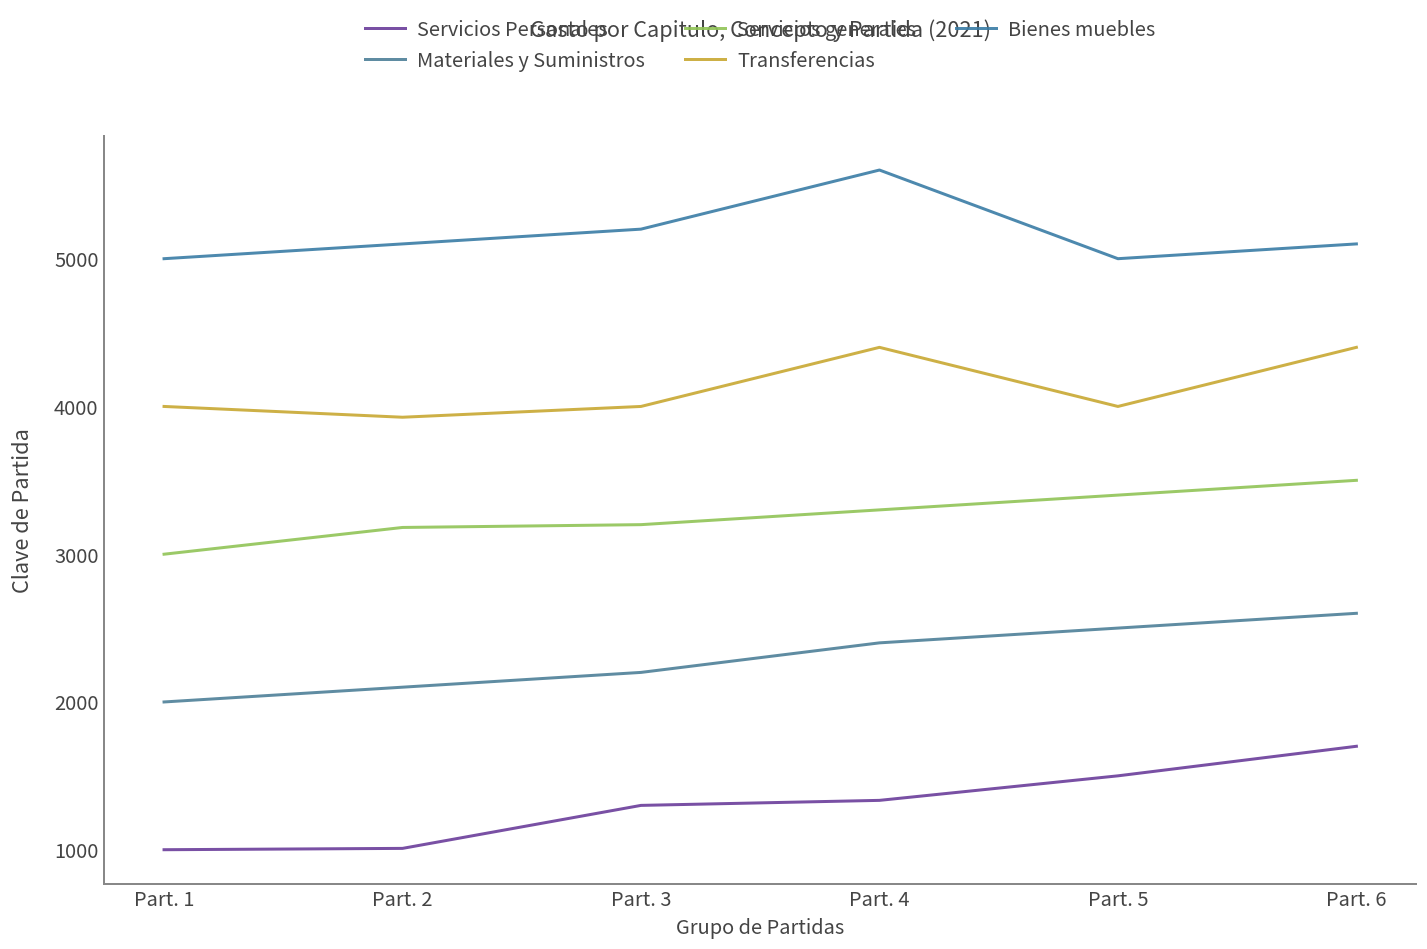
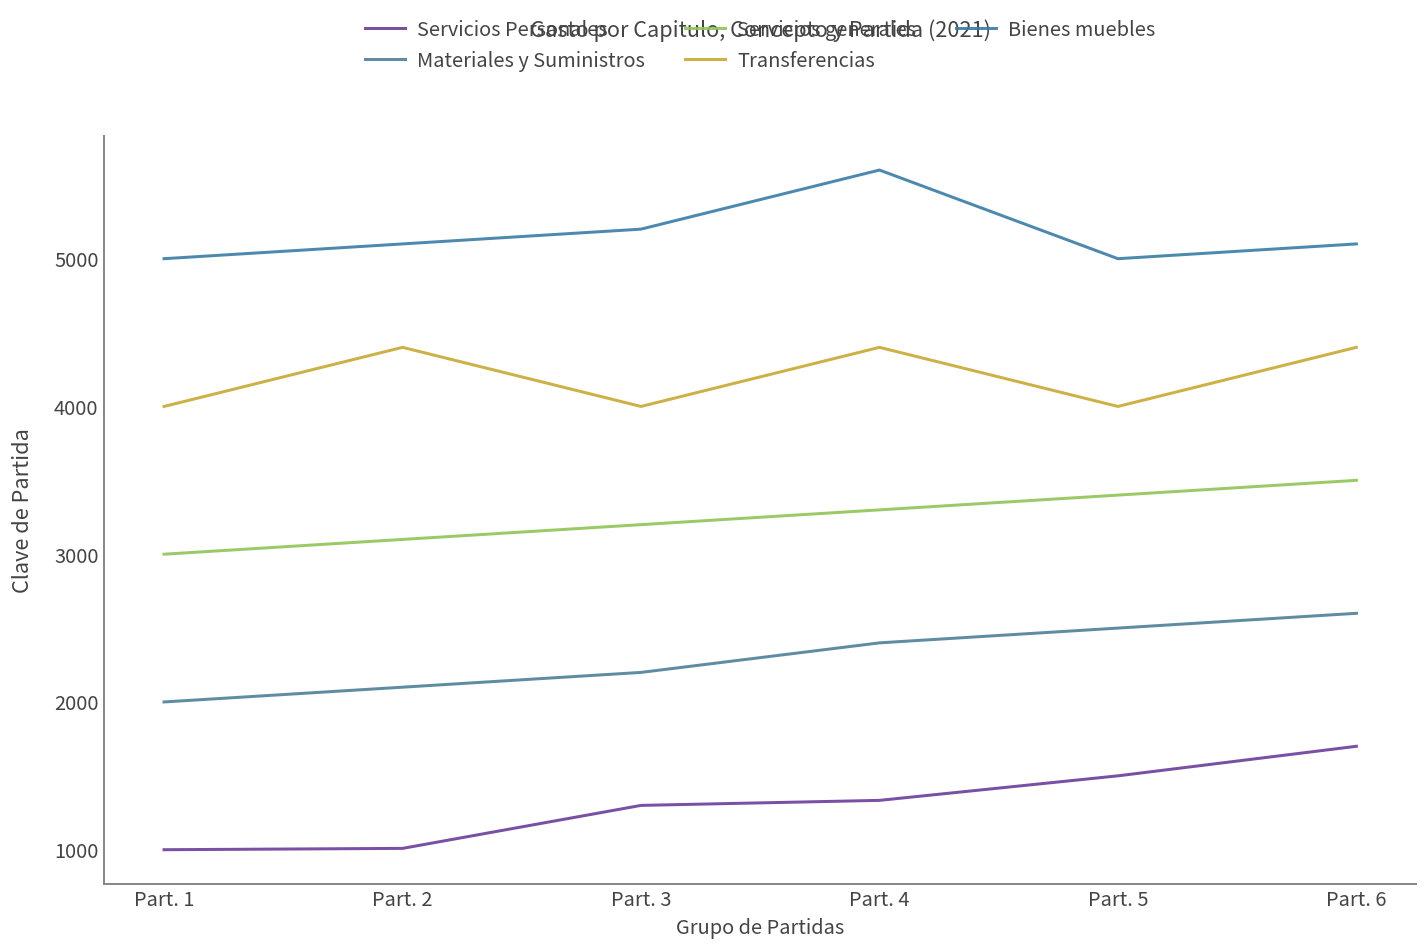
Servicios generales, Part. 2: 3180 -> 3100
Transferencias, Part. 2: 3930 -> 4400
